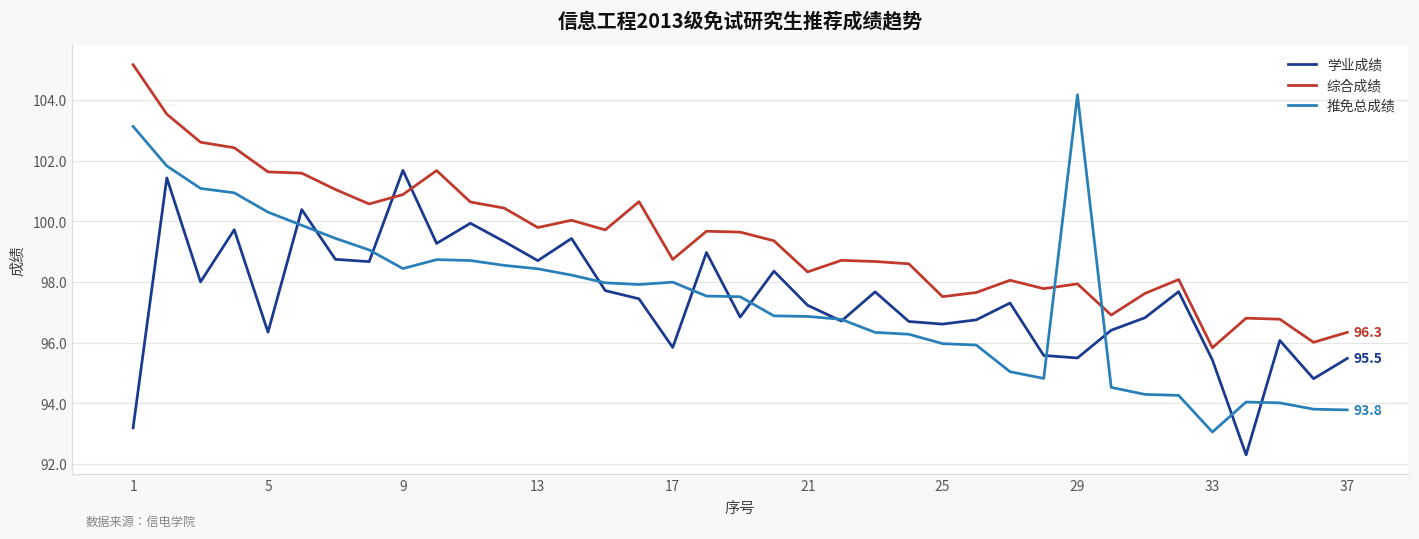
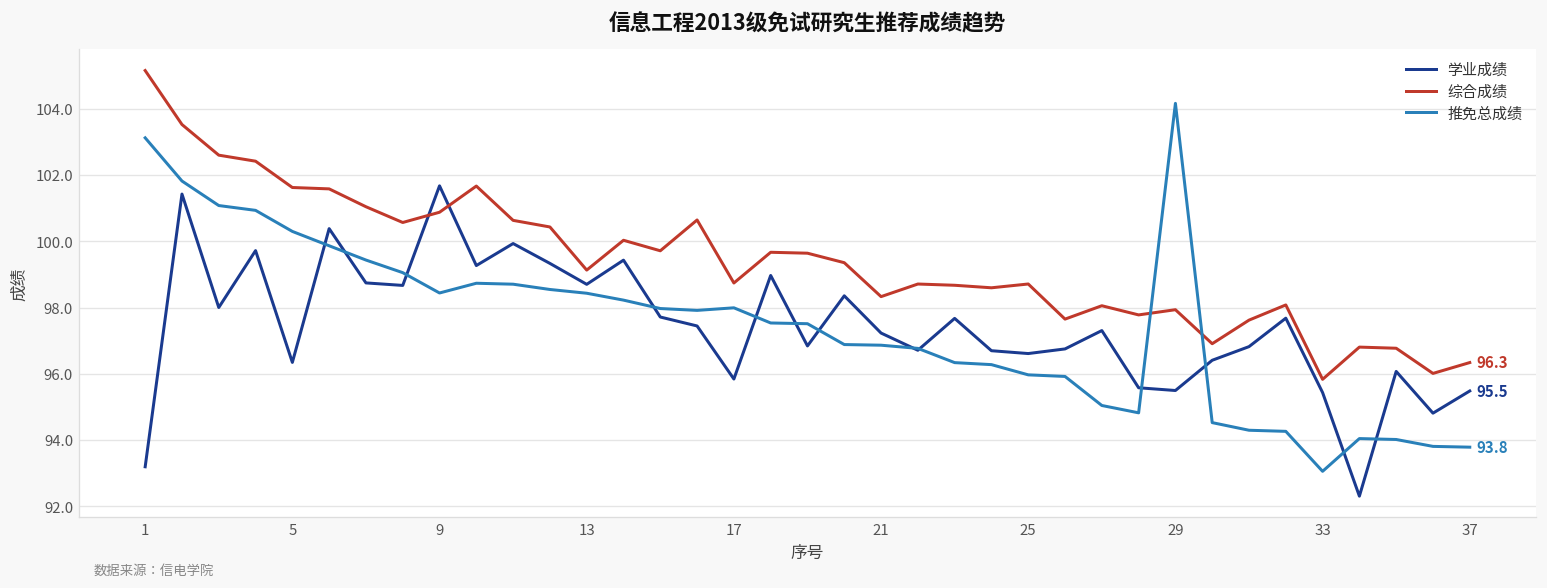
综合成绩, 13: 99.8 -> 99.1
综合成绩, 25: 97.5 -> 98.7
